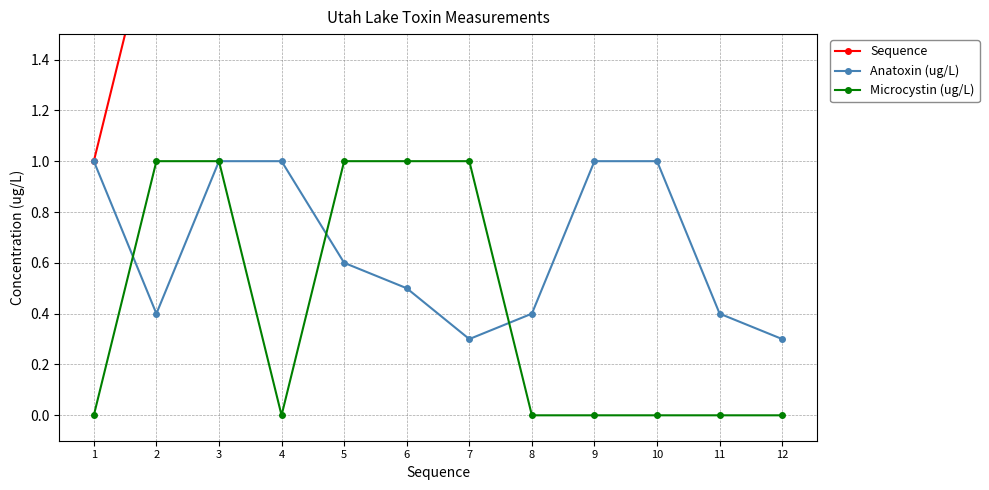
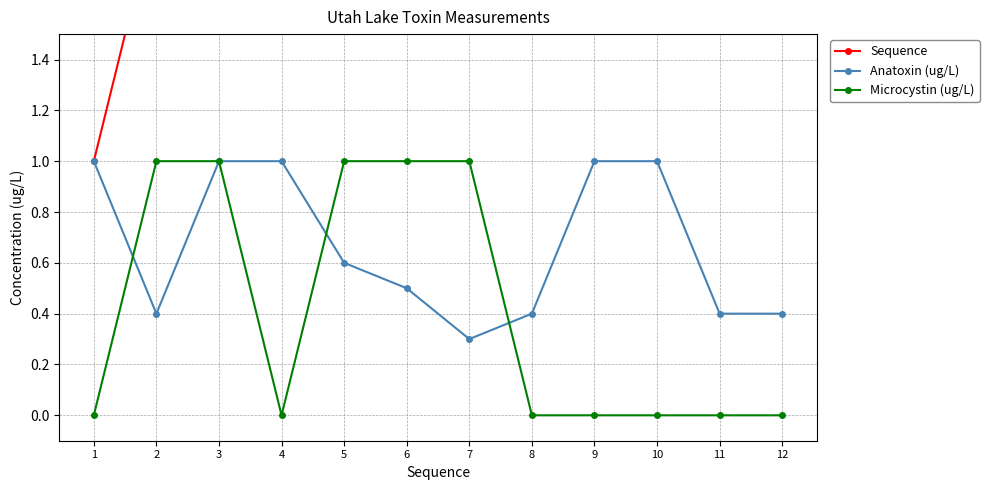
Anatoxin (ug/L), 12: 0.3 -> 0.4
